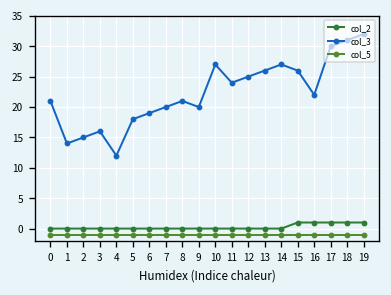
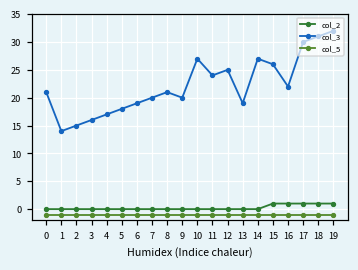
col_3, 4: 12 -> 17
col_3, 13: 26 -> 19
